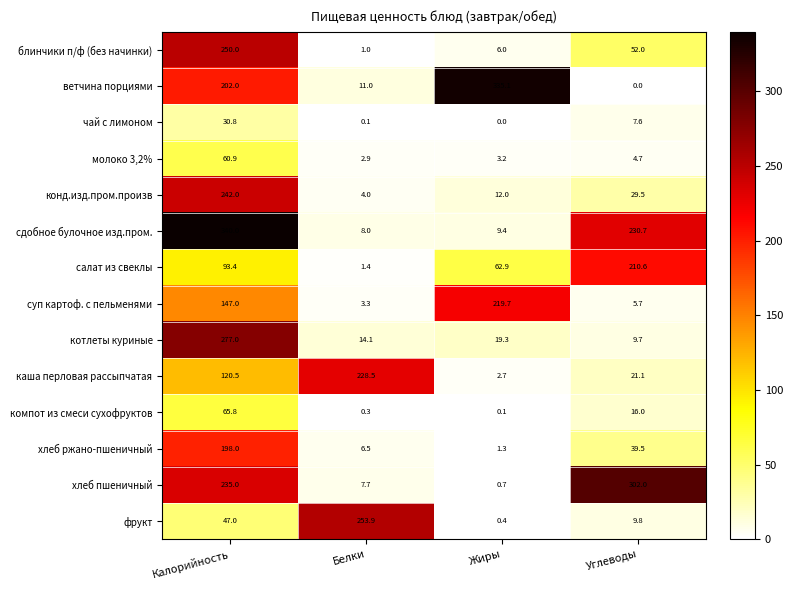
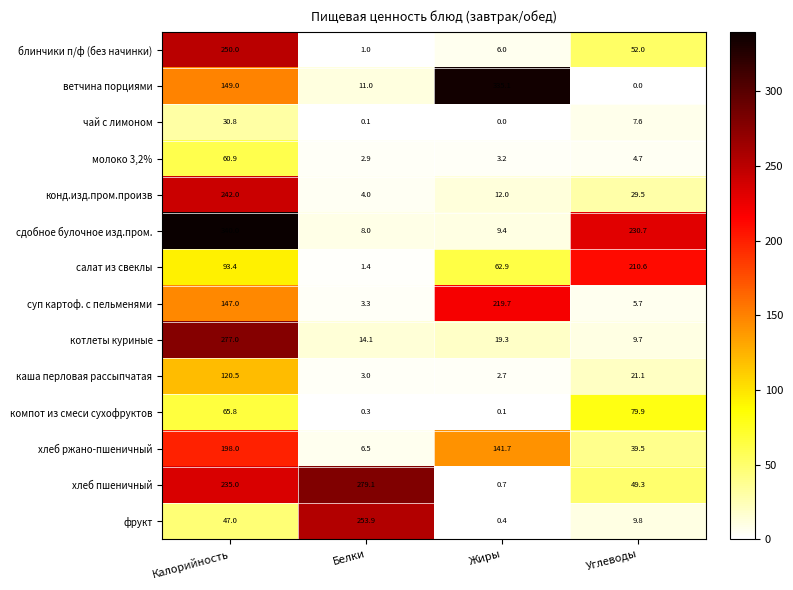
ветчина порциями, Калорийность: 202.0 -> 149.0
каша перловая рассыпчатая, Белки: 228.5 -> 3.0
компот из смеси сухофруктов, Углеводы: 16.0 -> 79.9
хлеб ржано-пшеничный, Жиры: 1.3 -> 141.7
хлеб пшеничный, Белки: 7.7 -> 279.1
хлеб пшеничный, Углеводы: 302.0 -> 49.3
